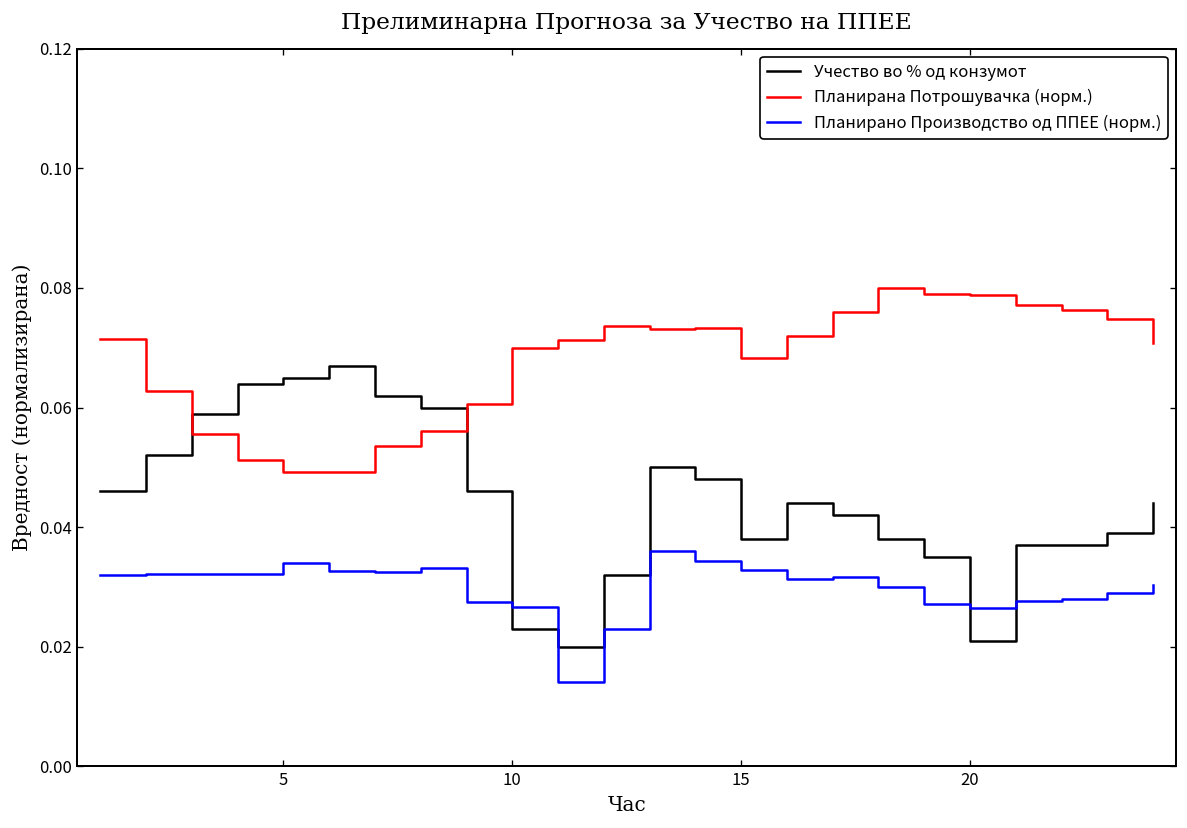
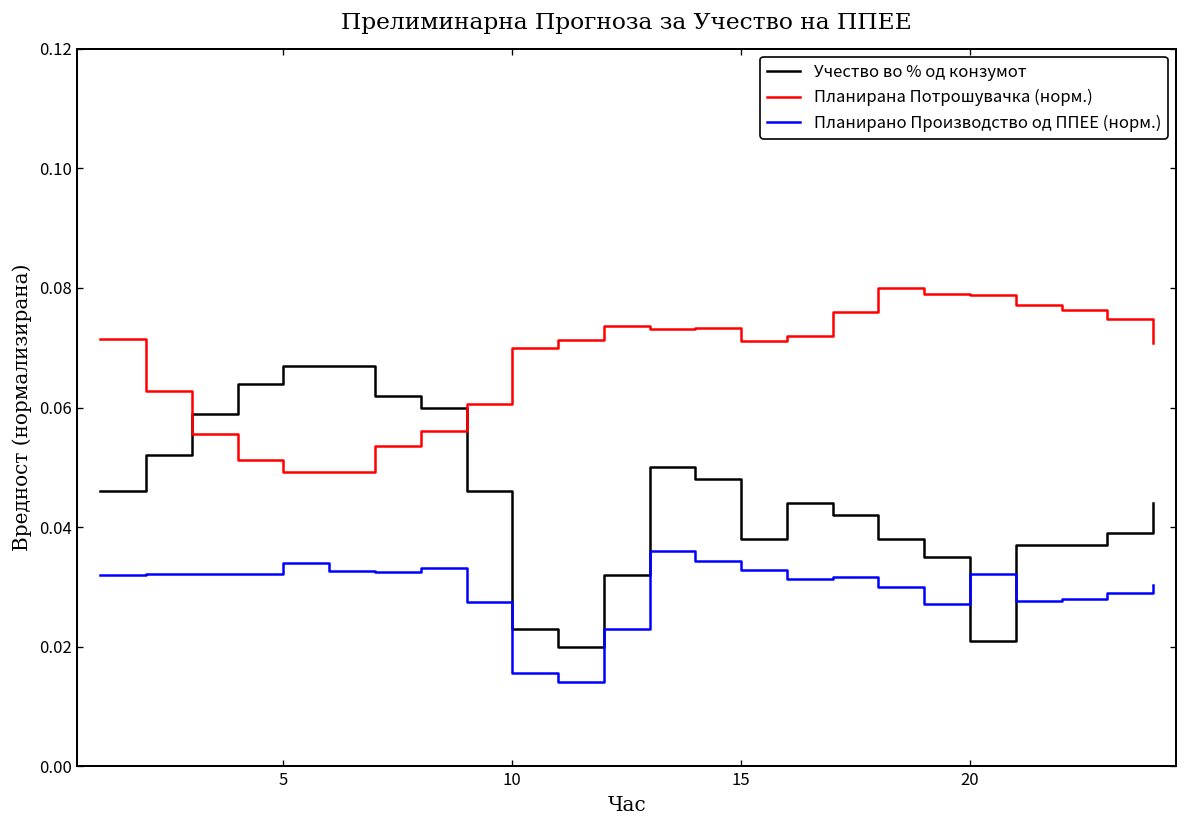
Учество во % од конзумот, 5: 0.065 -> 0.067
Планирано Производство од ППЕЕ (норм.), 10: 0.027 -> 0.016
Планирана Потрошувачка (норм.), 15: 0.068 -> 0.071
Планирано Производство од ППЕЕ (норм.), 20: 0.026 -> 0.032
